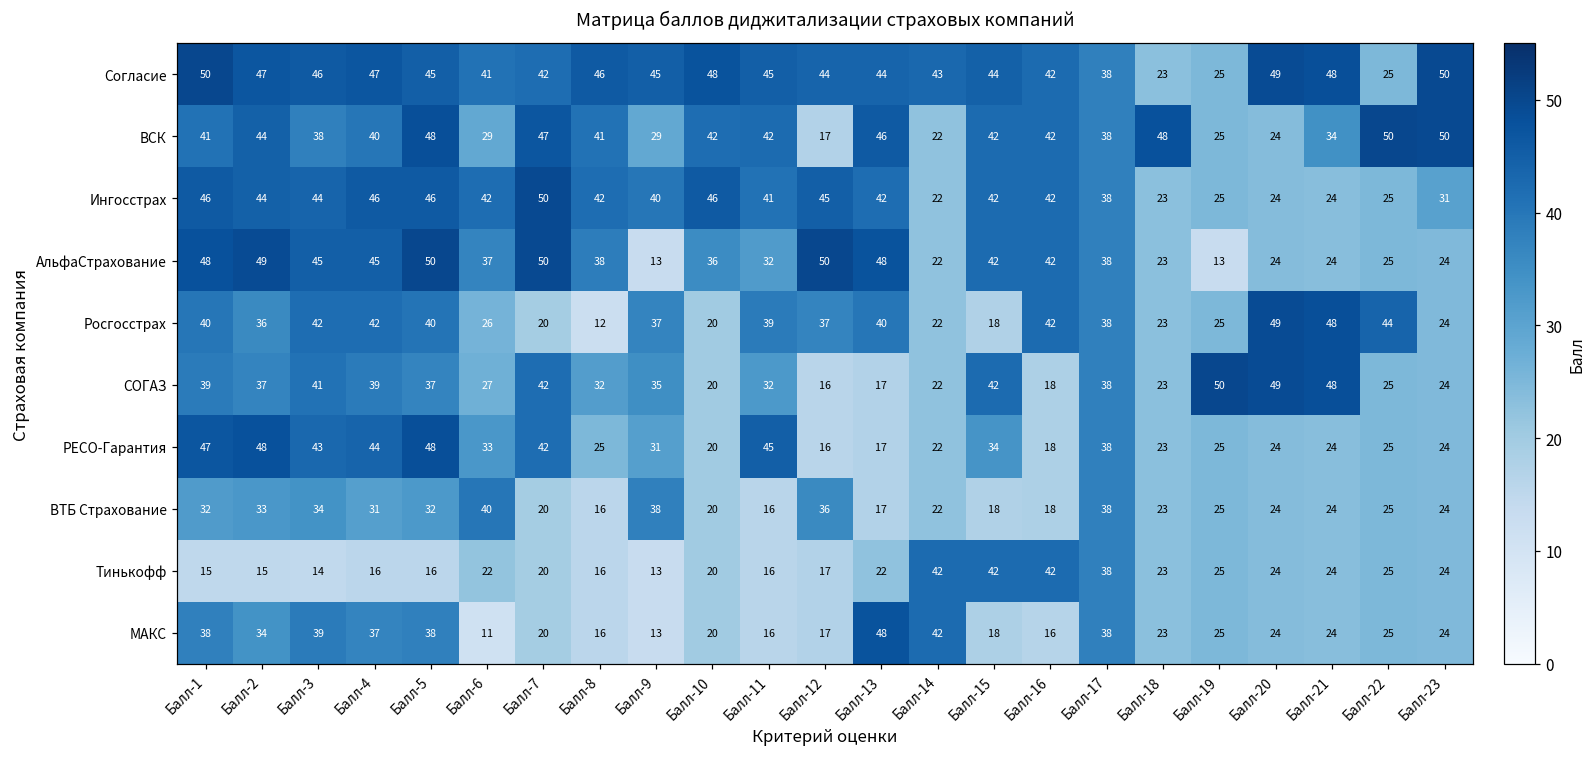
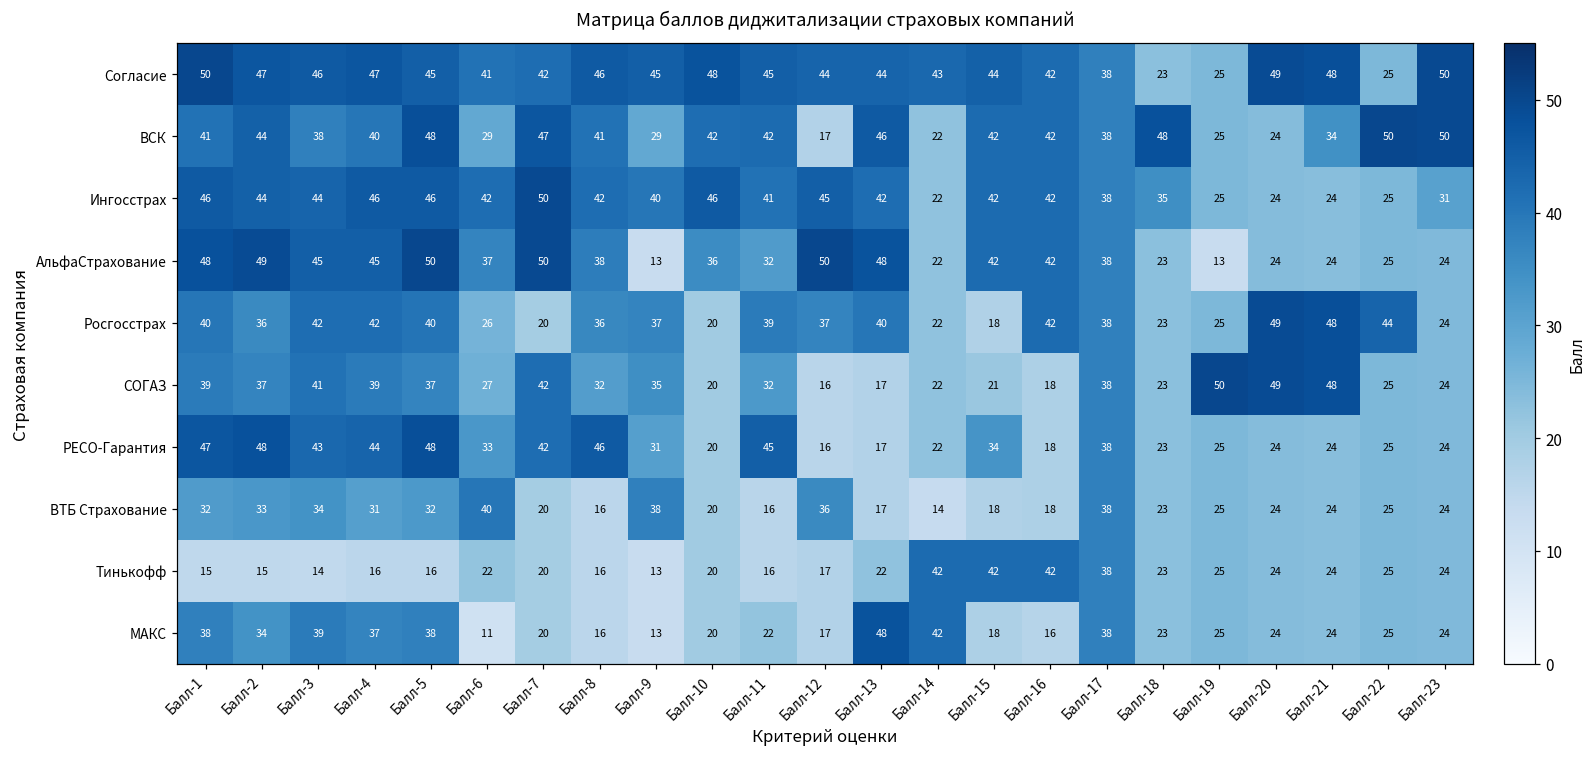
Ингосстрах, Балл-18: 23 -> 35
Росгосстрах, Балл-8: 12 -> 36
СОГАЗ, Балл-15: 42 -> 21
РЕСО-Гарантия, Балл-8: 25 -> 46
ВТБ Страхование, Балл-14: 22 -> 14
МАКС, Балл-11: 16 -> 22
